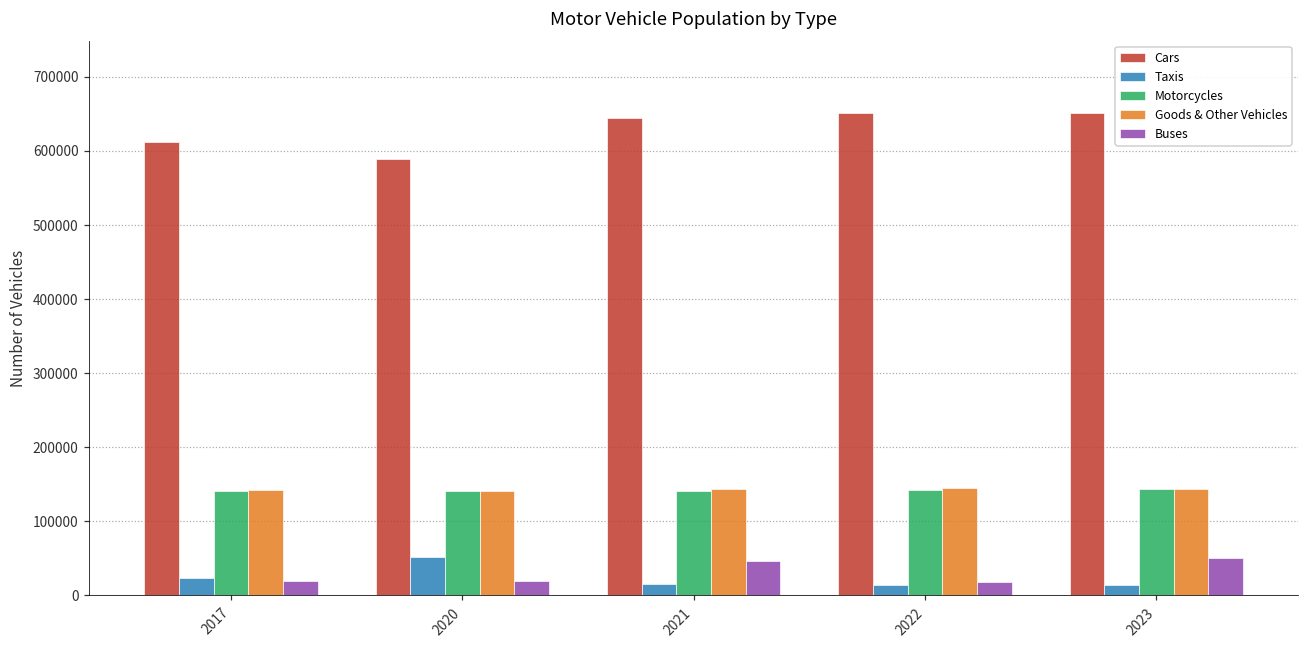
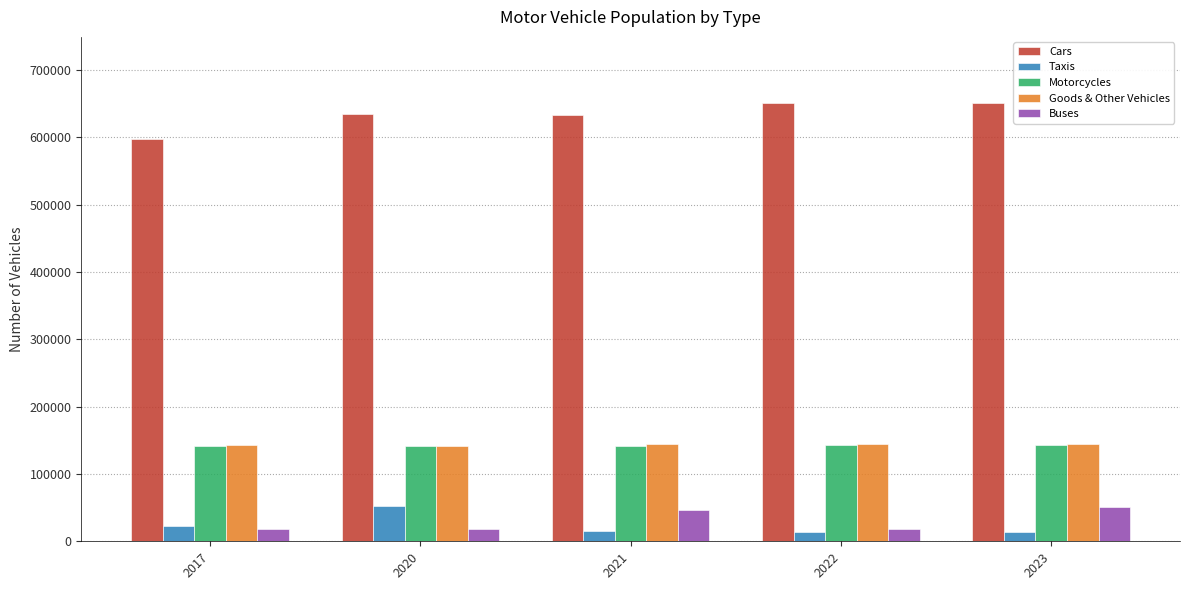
Cars, 2017: 610000 -> 600000
Cars, 2020: 590000 -> 630000
Cars, 2021: 650000 -> 630000
